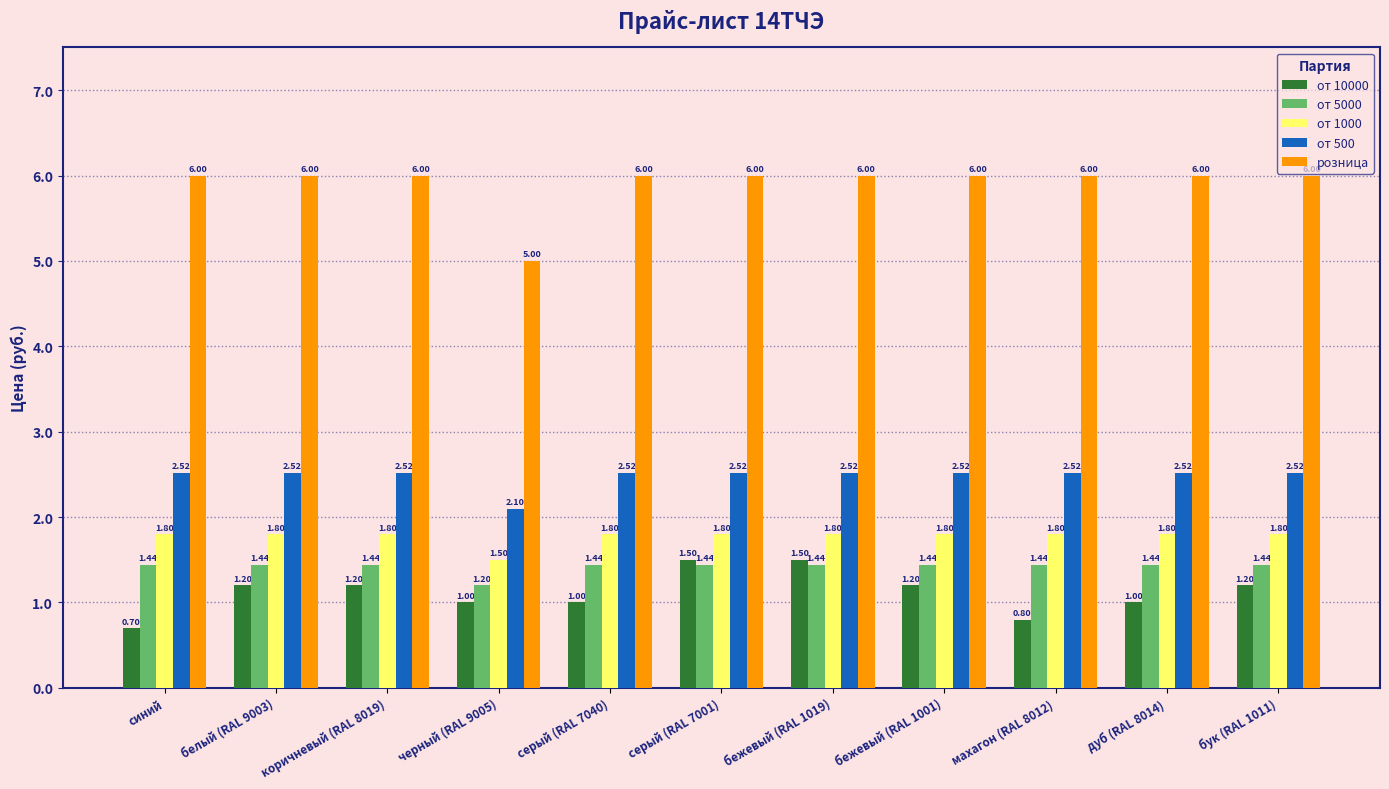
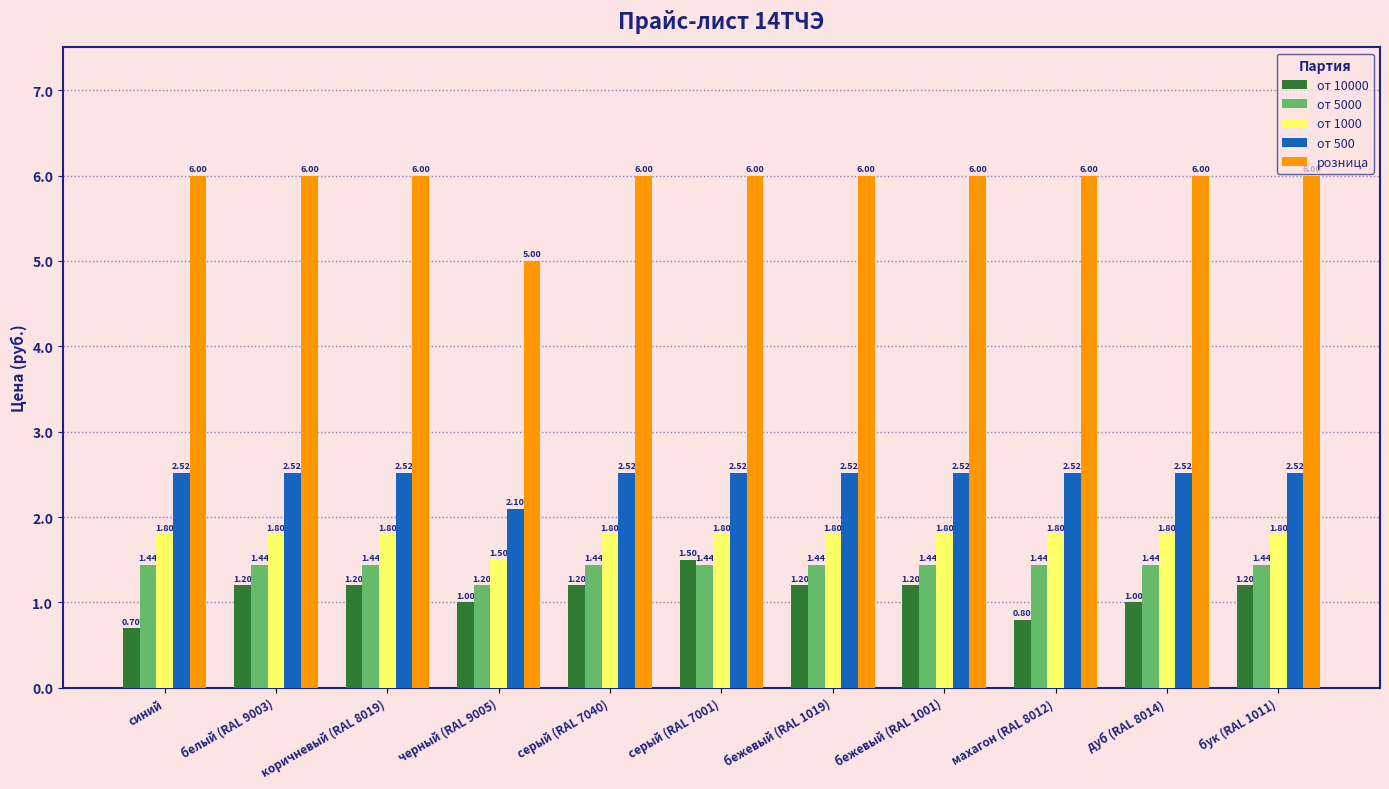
от 10000, серый (RAL 7040): 1.00 -> 1.20
от 10000, бежевый (RAL 1019): 1.50 -> 1.20
